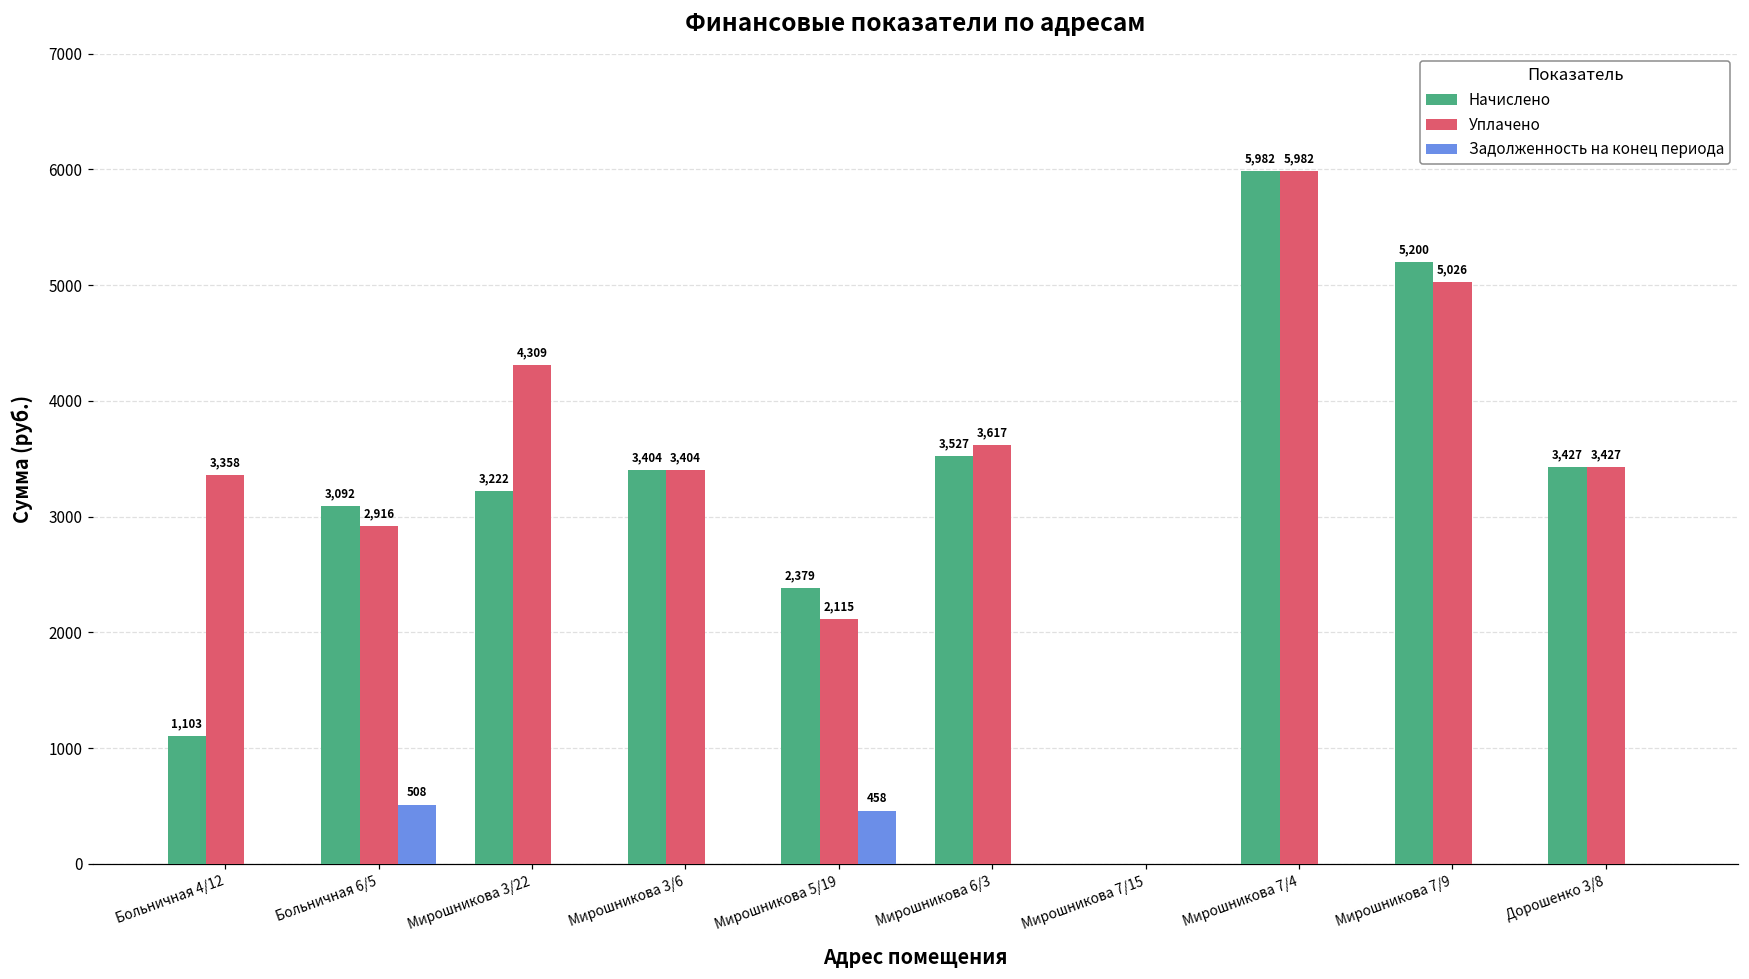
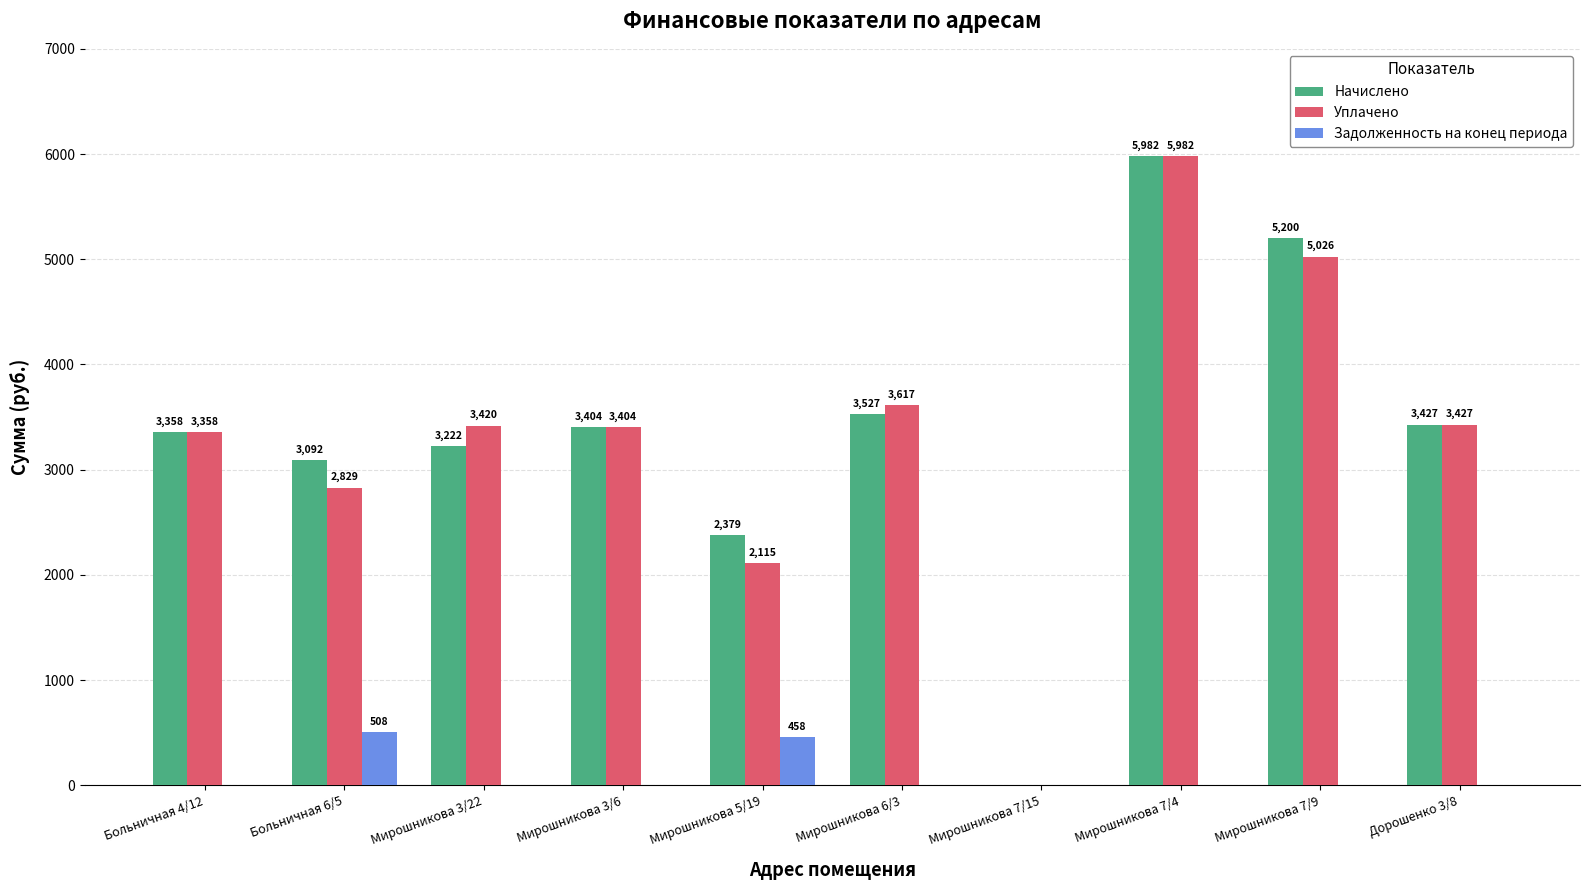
Начислено, Больничная 4/12: 1,103 -> 3,358
Уплачено, Больничная 6/5: 2,916 -> 2,829
Уплачено, Мирошникова 3/22: 4,309 -> 3,420
